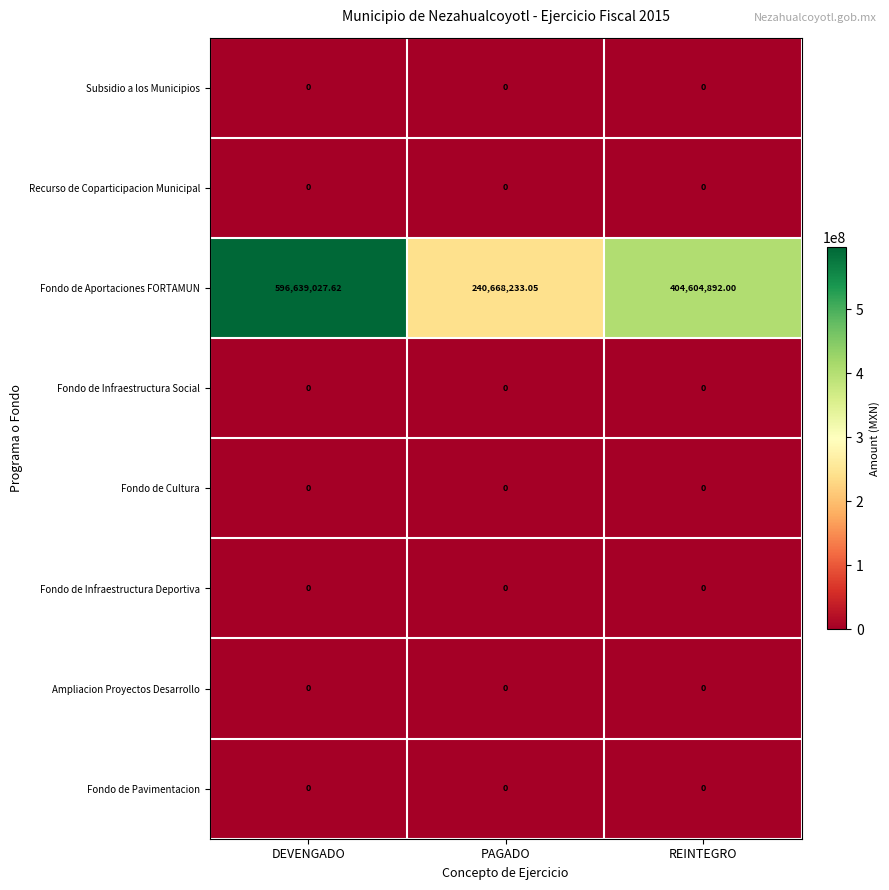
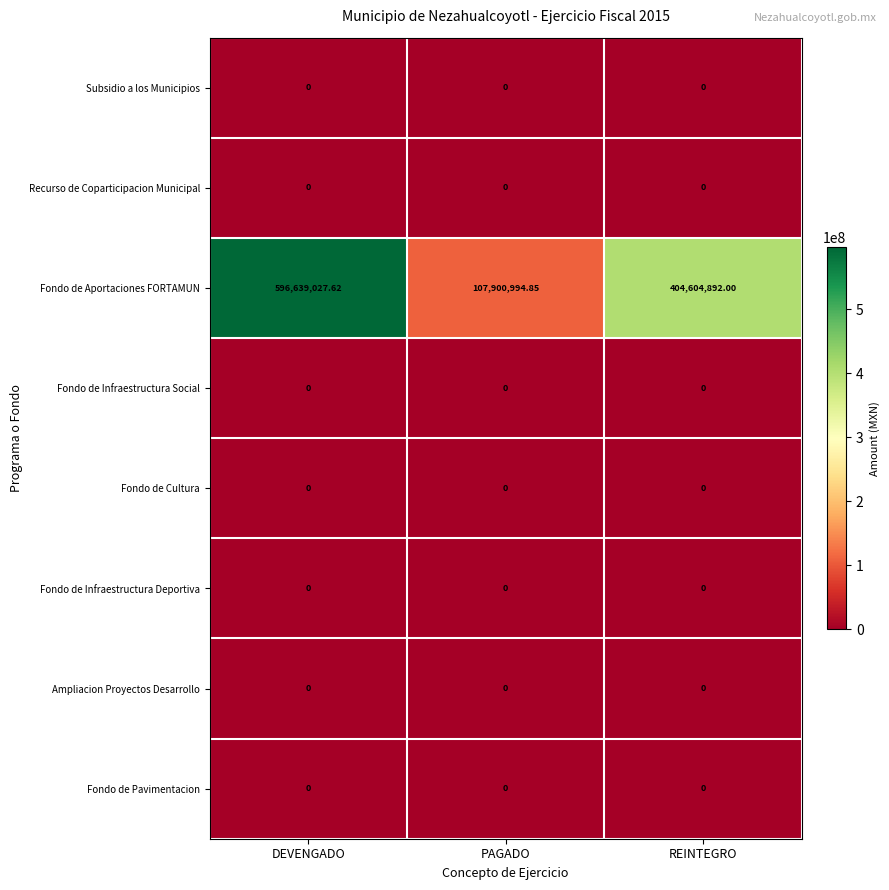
Fondo de Aportaciones FORTAMUN, PAGADO: 240,668,233.05 -> 107,900,994.85
